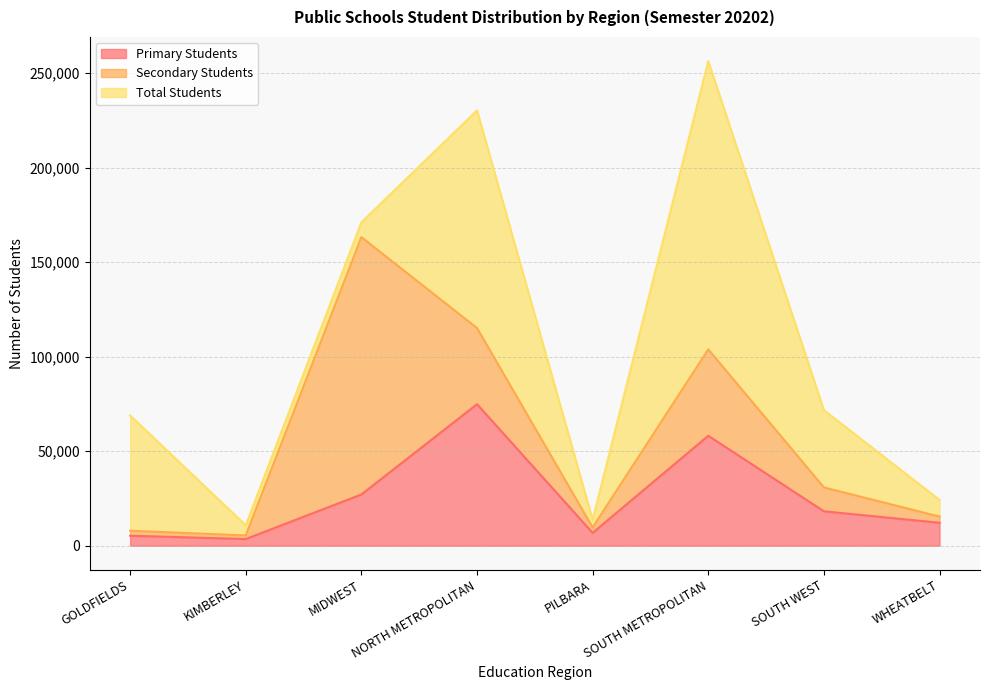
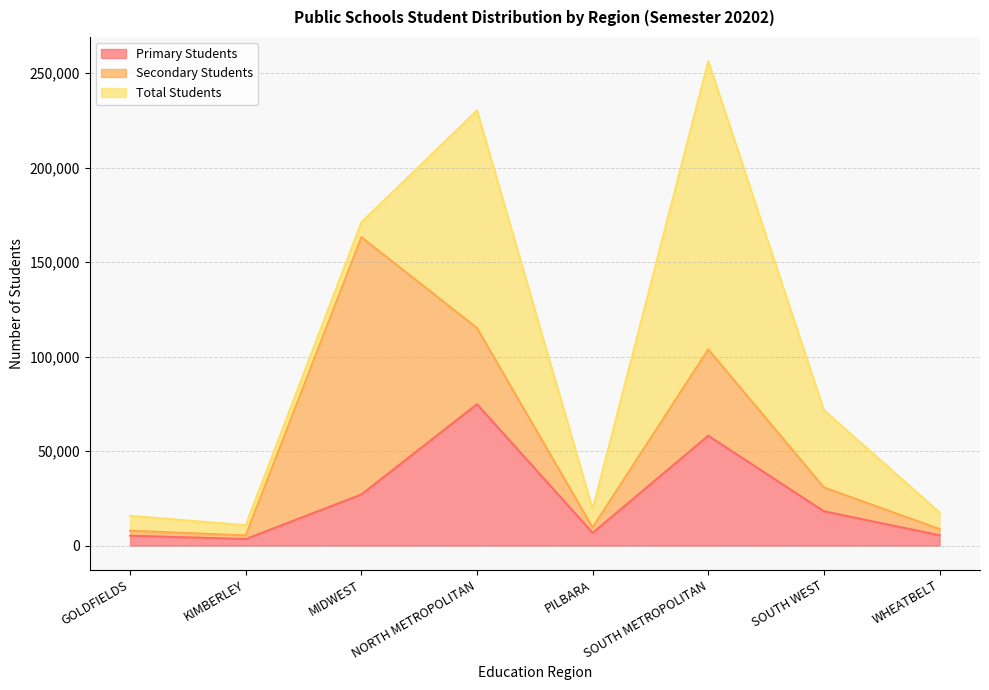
Total Students, GOLDFIELDS: 61,000 -> 8,000
Total Students, PILBARA: 4,000 -> 10,000
Primary Students, WHEATBELT: 12,000 -> 6,000
